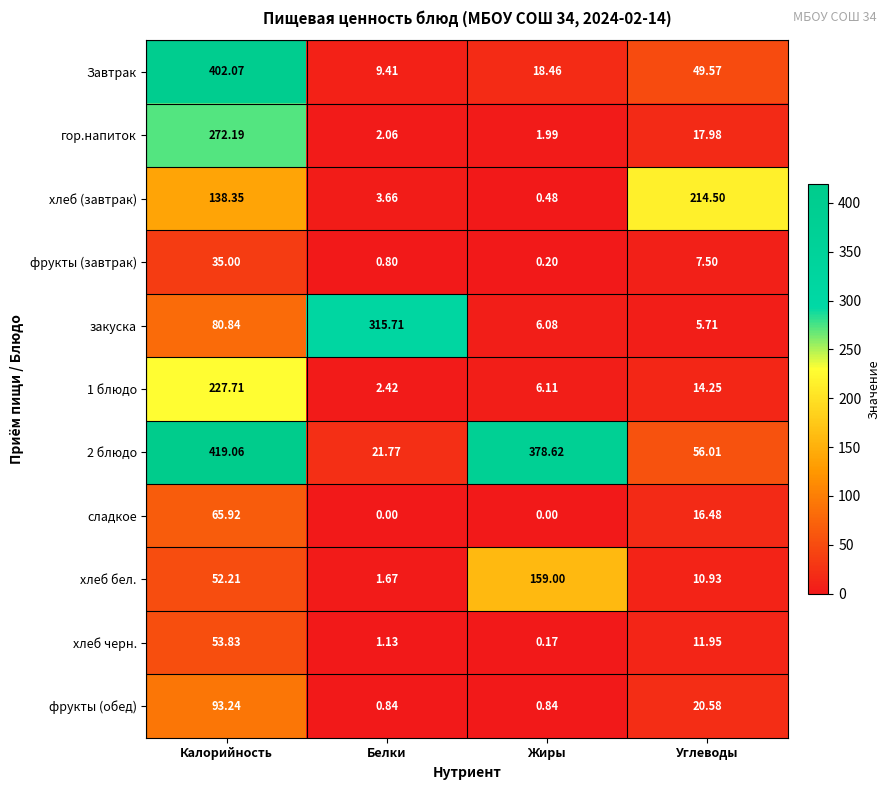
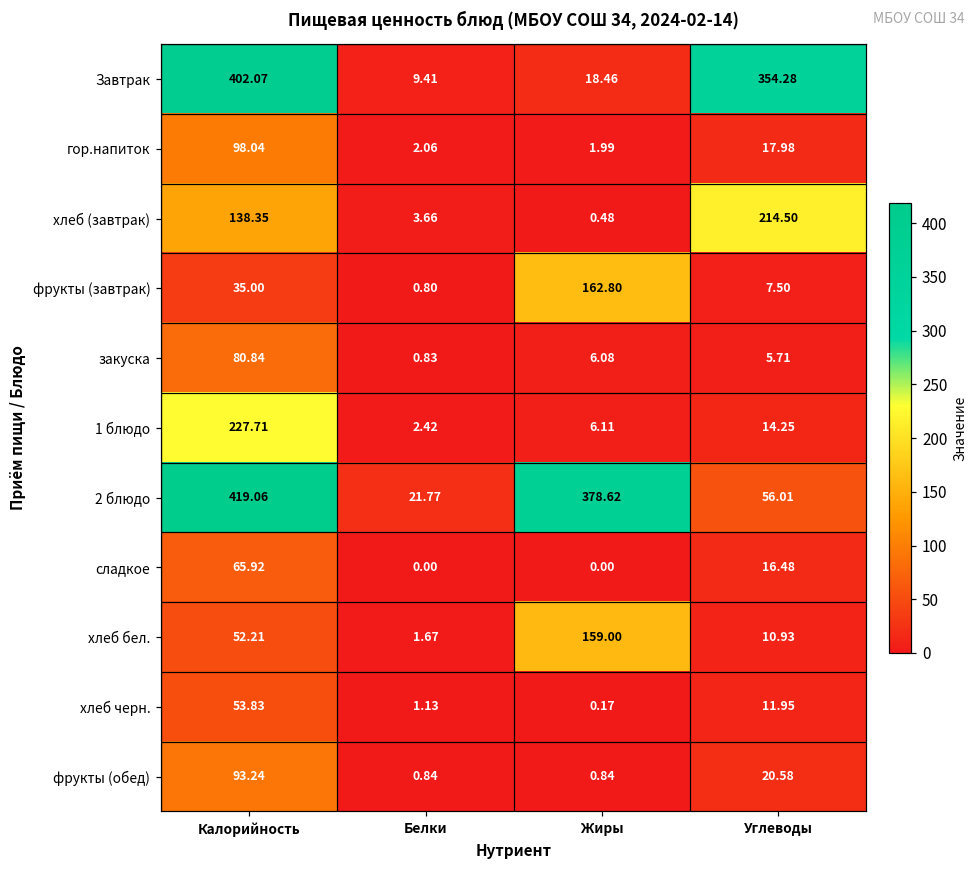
Завтрак, Углеводы: 49.57 -> 354.28
гор.напиток, Калорийность: 272.19 -> 98.04
фрукты (завтрак), Жиры: 0.20 -> 162.80
закуска, Белки: 315.71 -> 0.83
